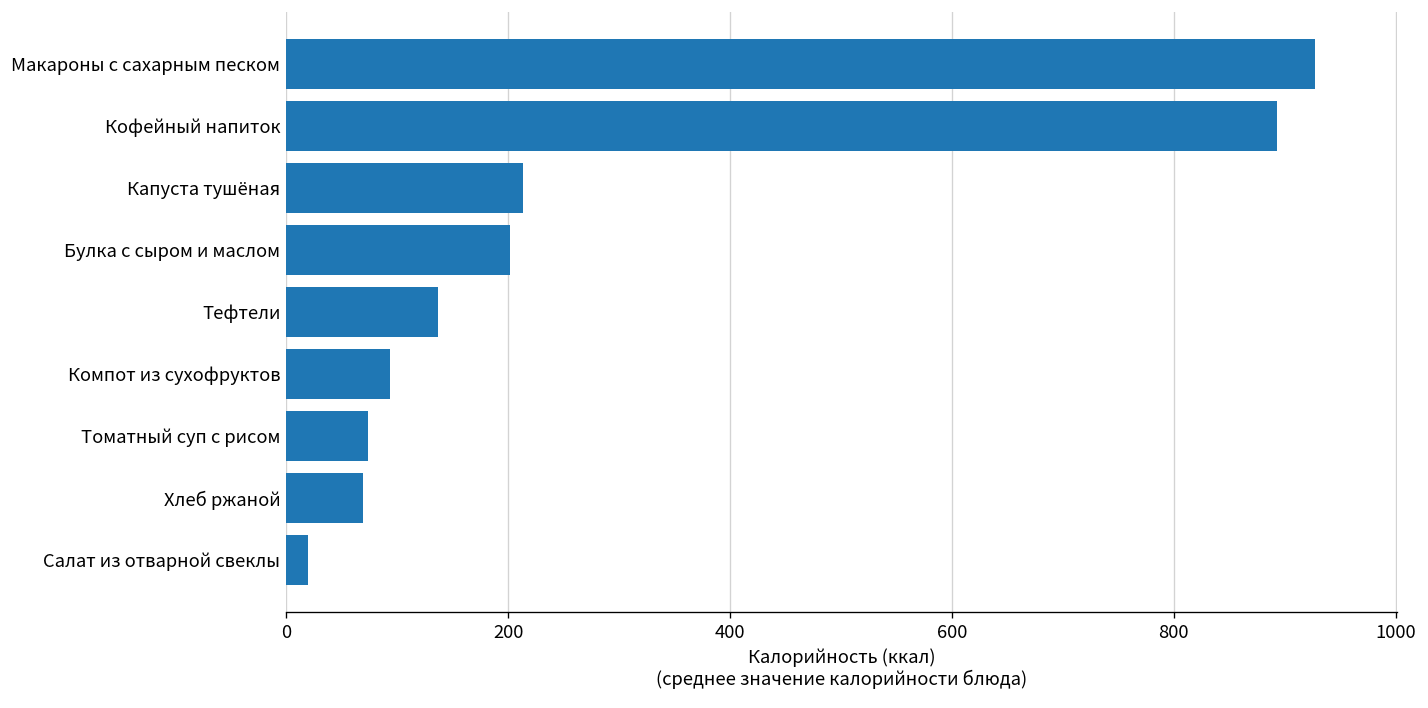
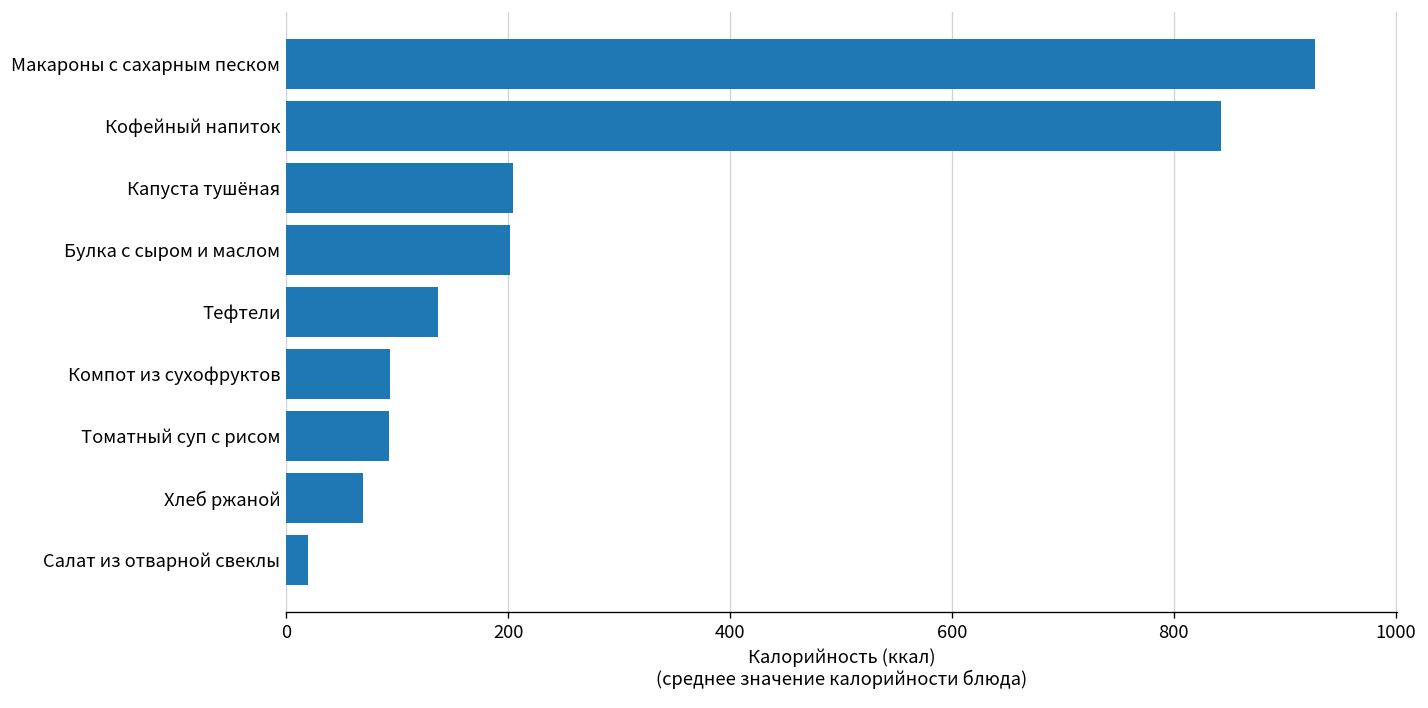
Кофейный напиток: 890 -> 840
Капуста тушёная: 210 -> 200
Томатный суп с рисом: 70 -> 90
